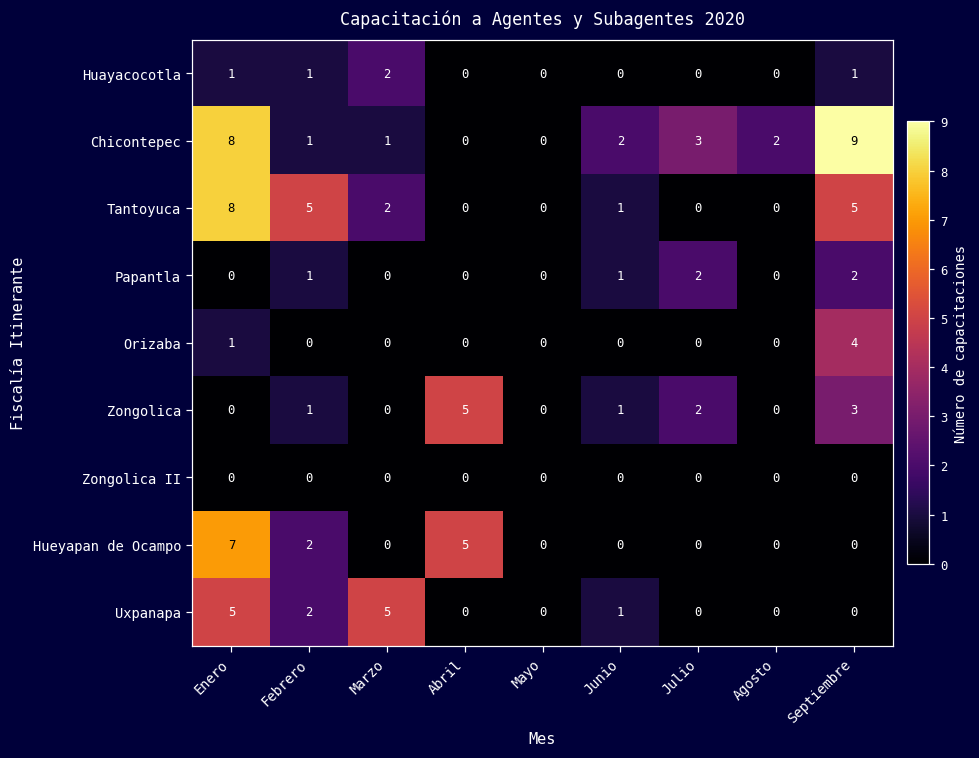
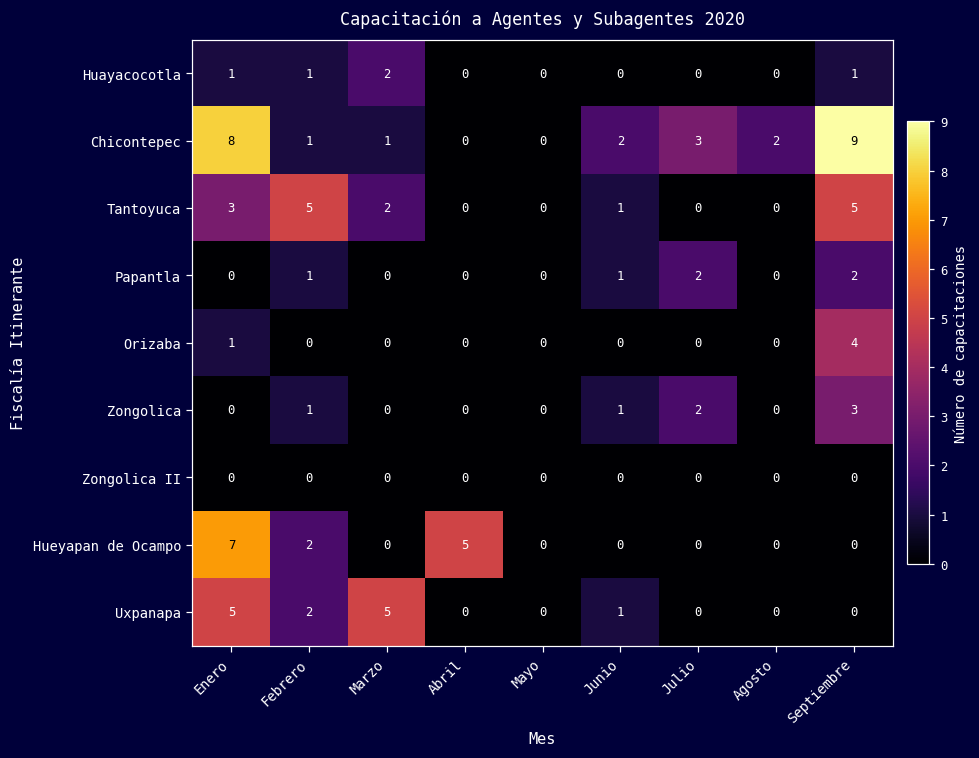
Tantoyuca, Enero: 8 -> 3
Zongolica, Abril: 5 -> 0
